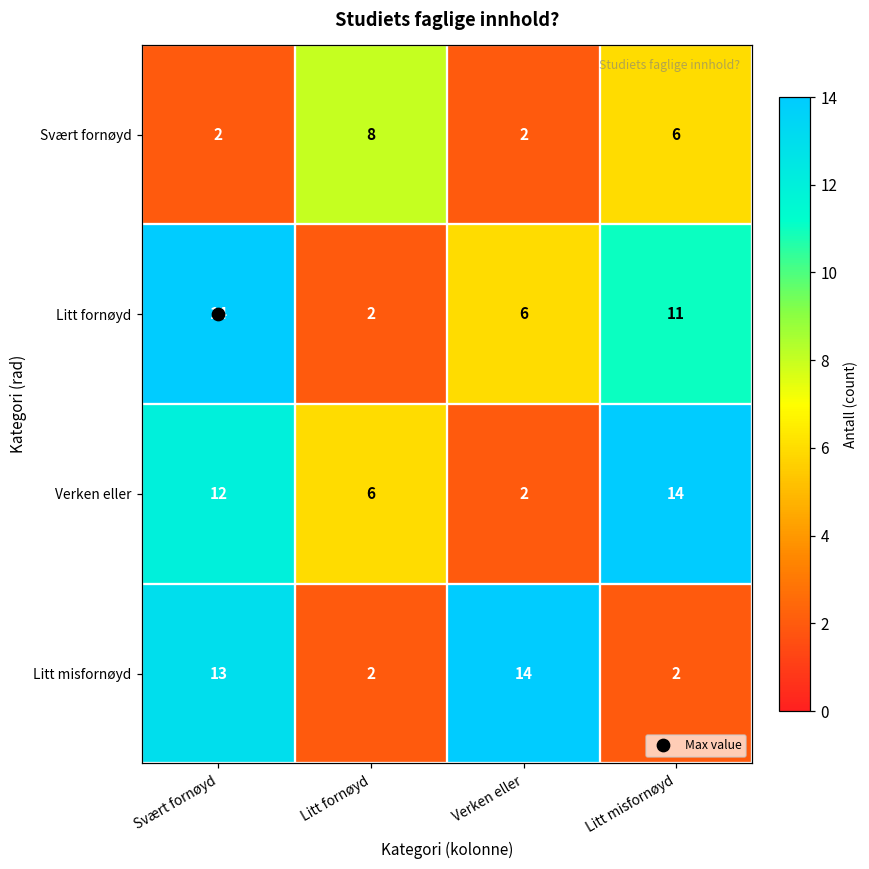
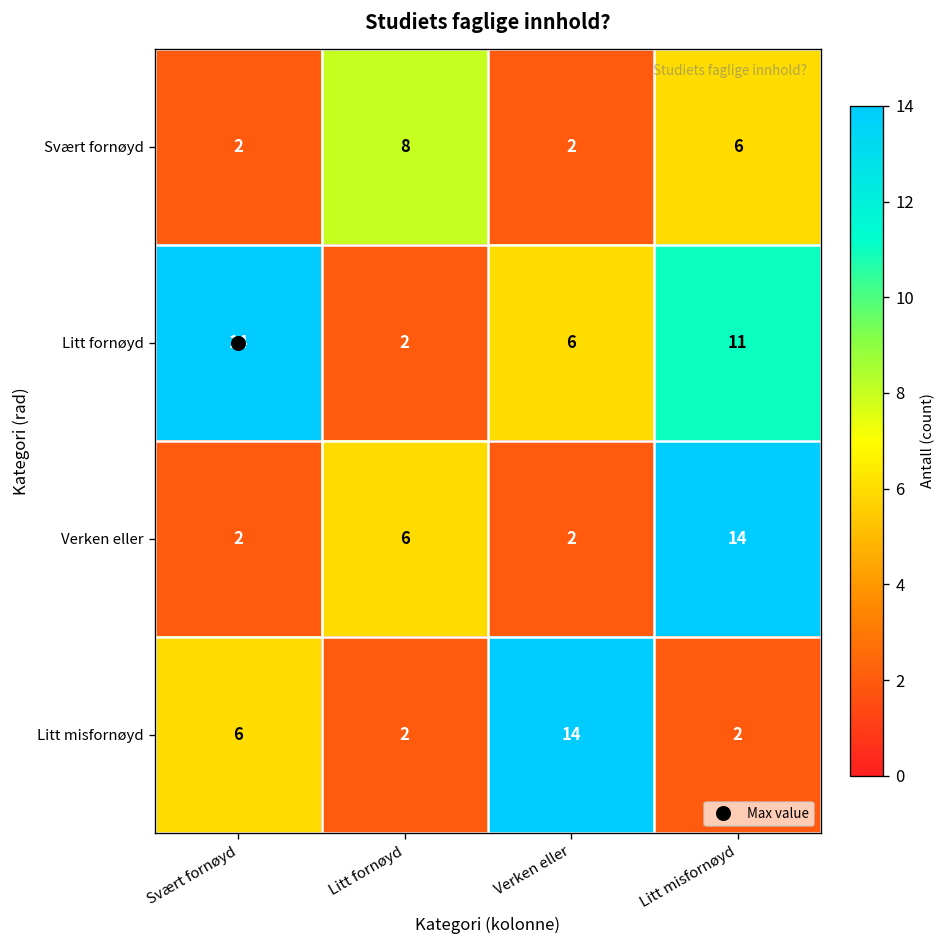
Verken eller, Svært fornøyd: 12 -> 2
Litt misfornøyd, Svært fornøyd: 13 -> 6
